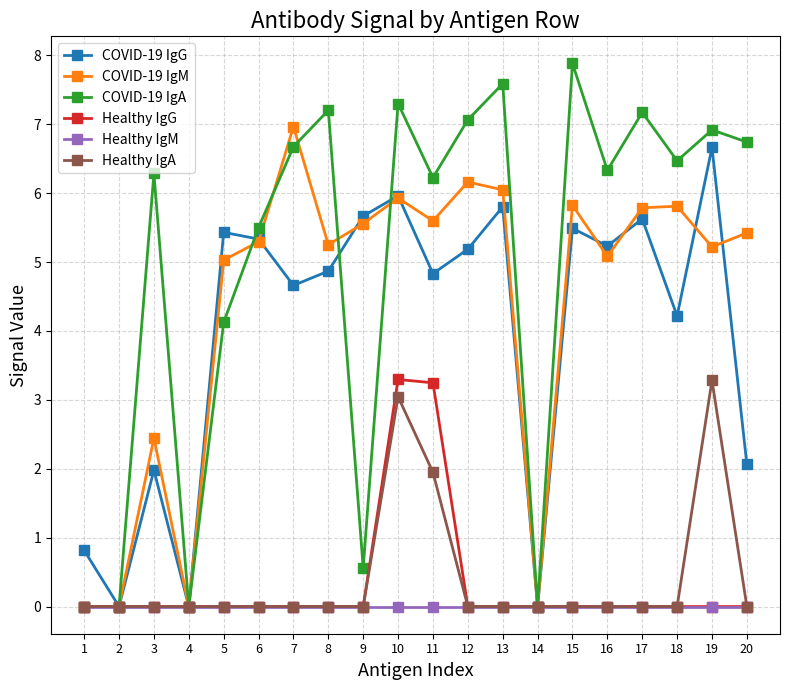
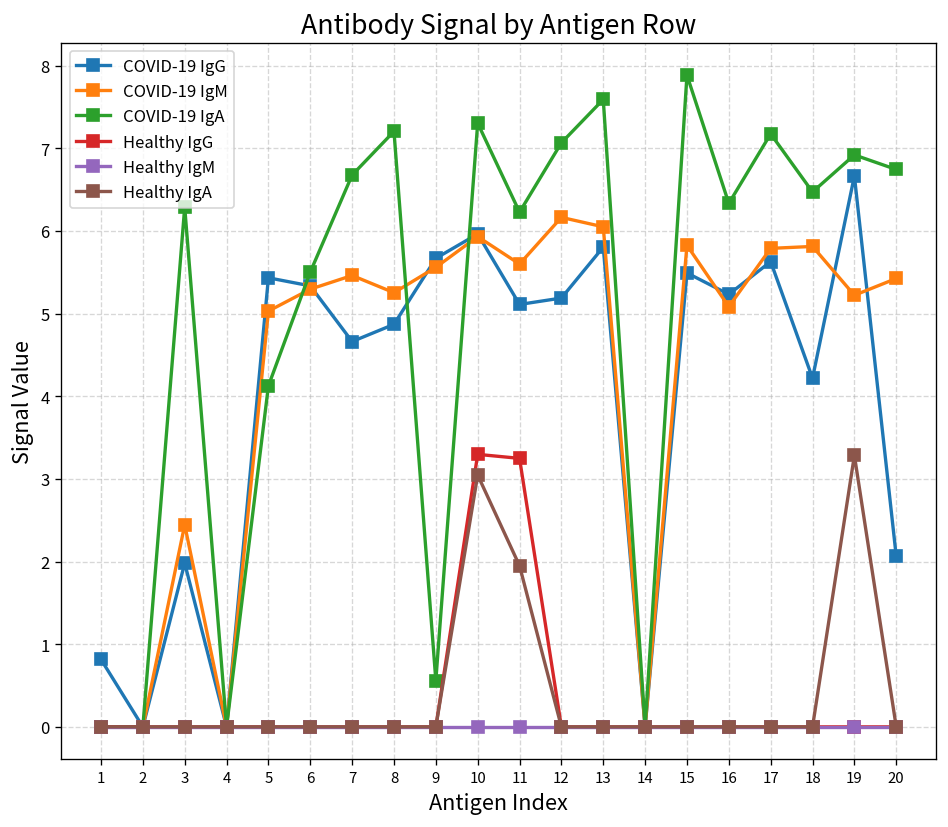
COVID-19 IgM, 7: 7.0 -> 5.5
COVID-19 IgG, 11: 4.8 -> 5.1
